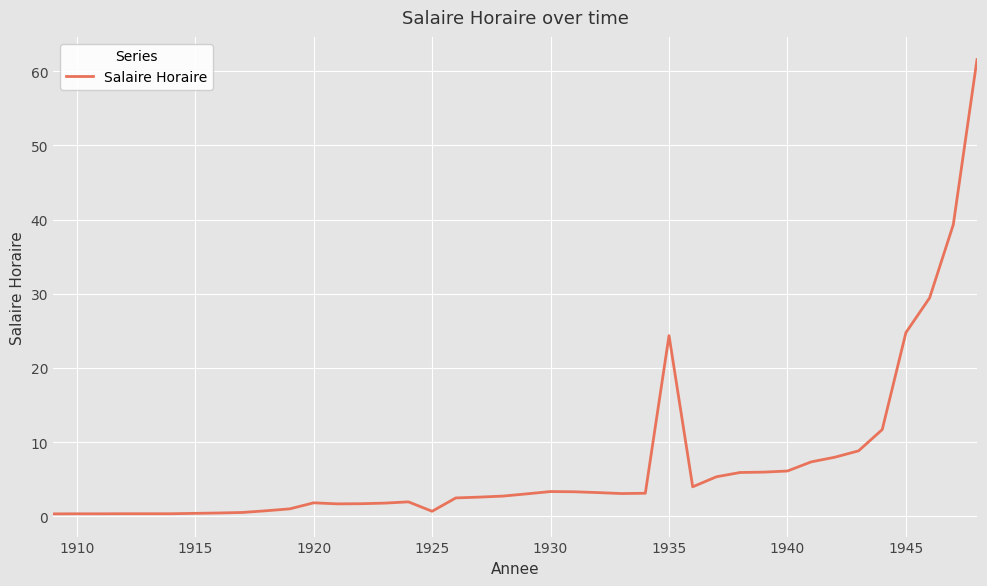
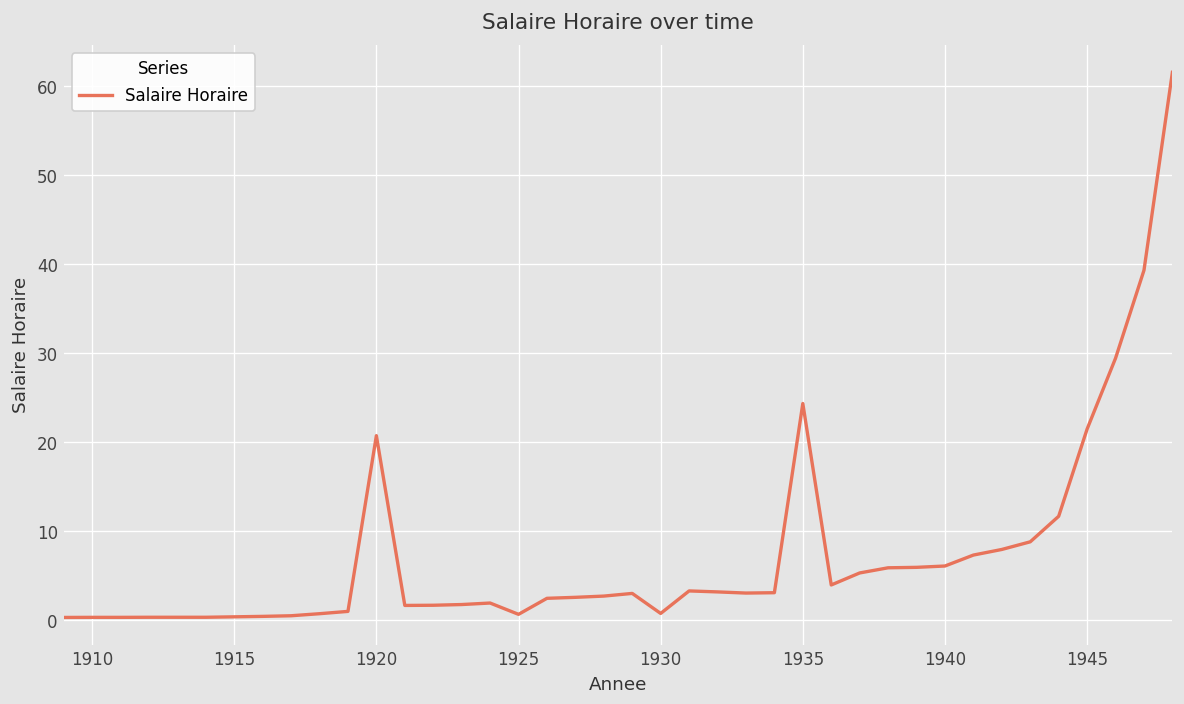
1920: 2 -> 21
1930: 3 -> 1
1945: 25 -> 21
